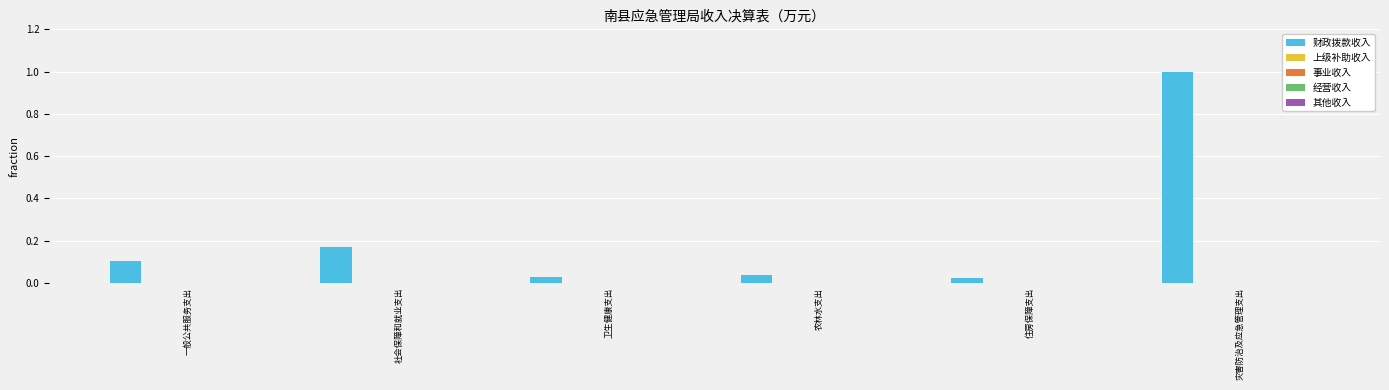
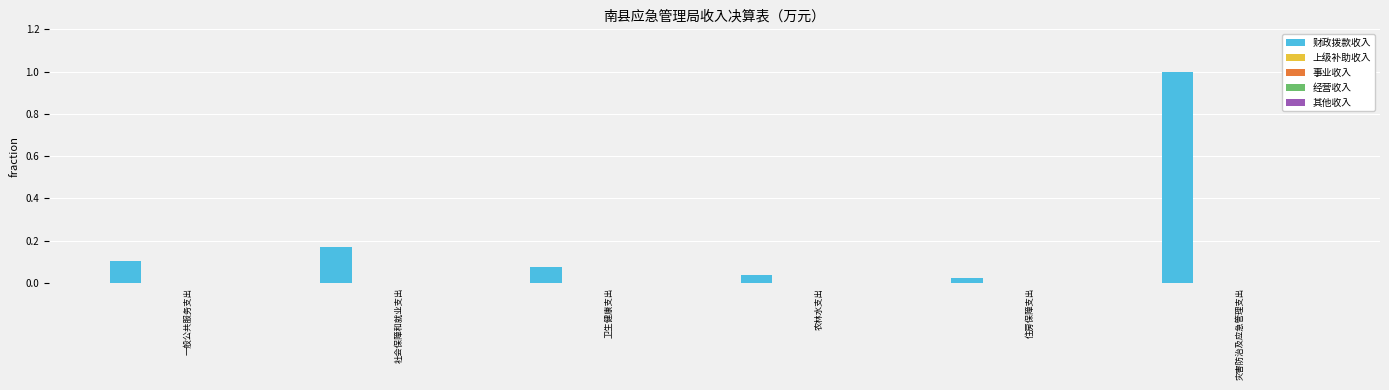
财政拨款收入, 卫生健康支出: 0.03 -> 0.08
